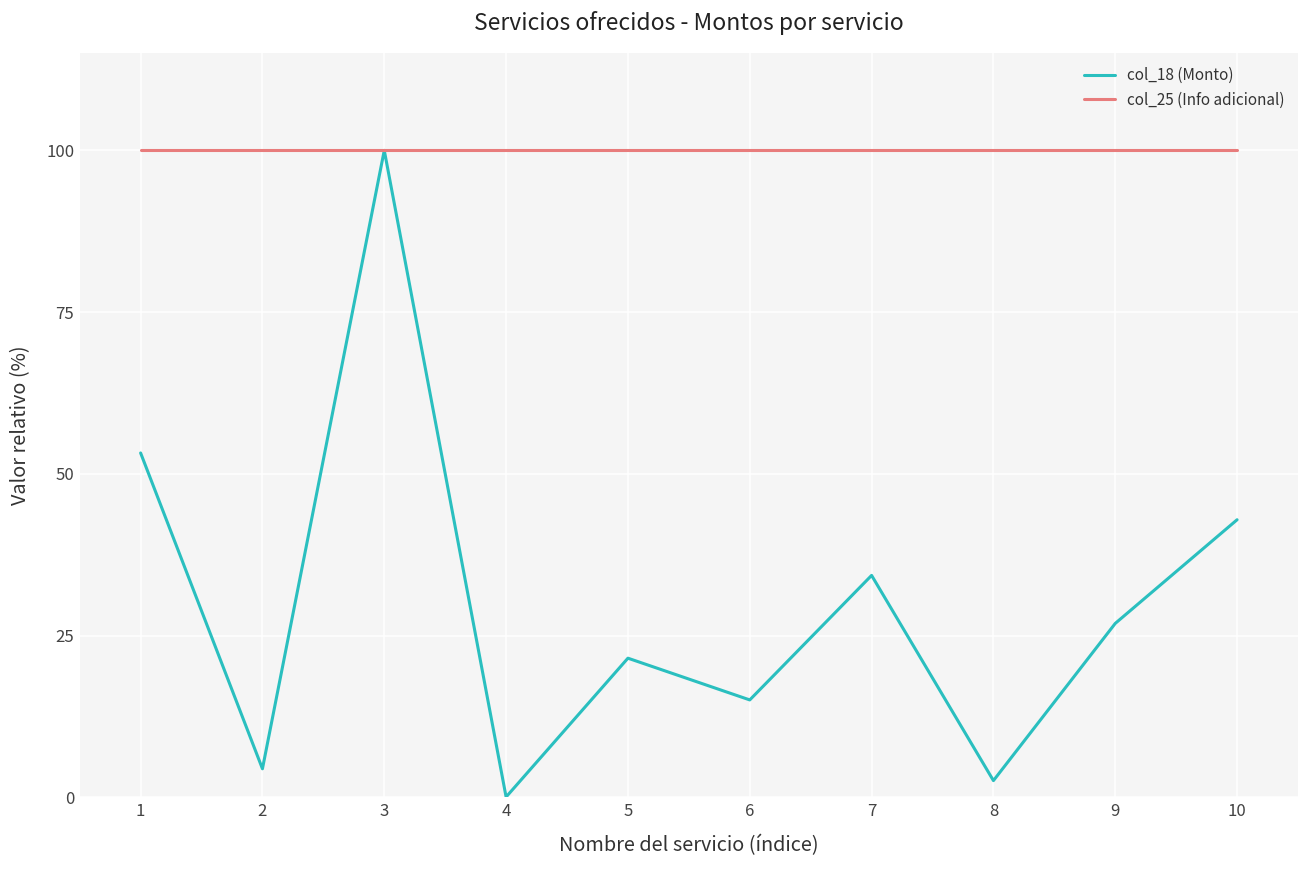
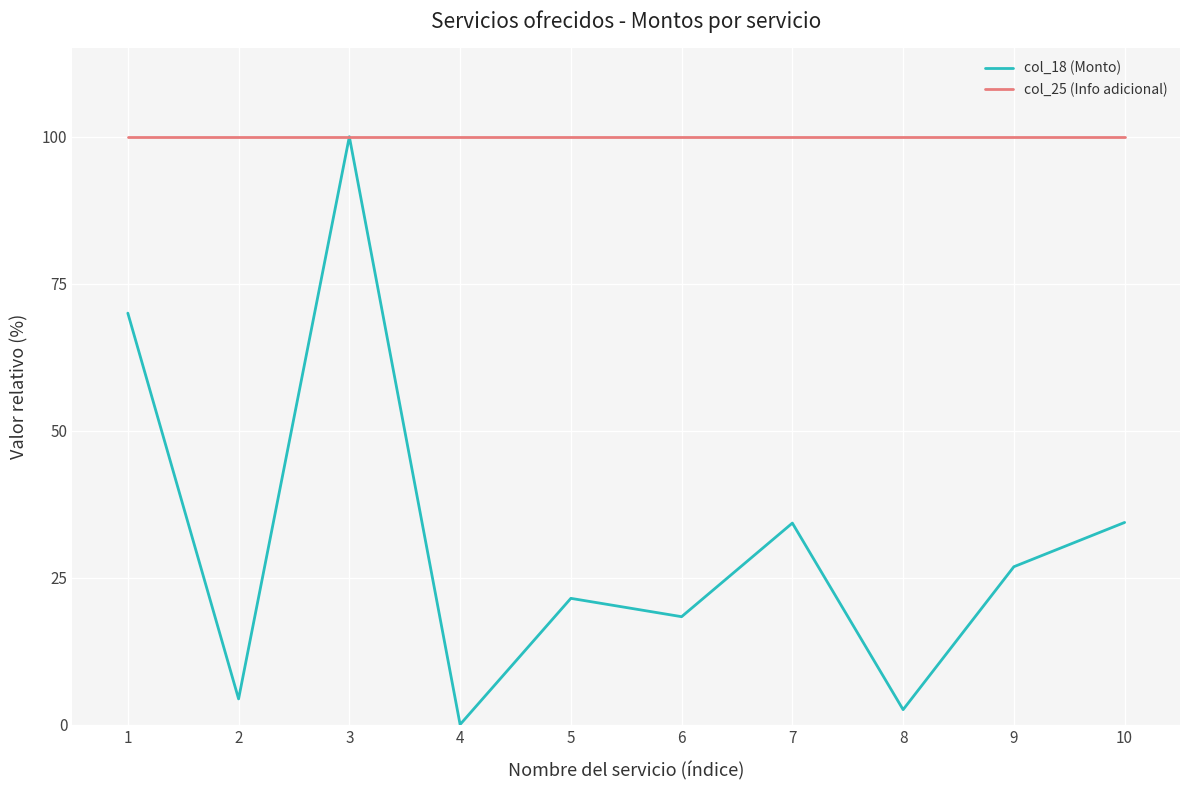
col_18 (Monto), 1: 53 -> 70
col_18 (Monto), 6: 15 -> 18
col_18 (Monto), 10: 43 -> 34
